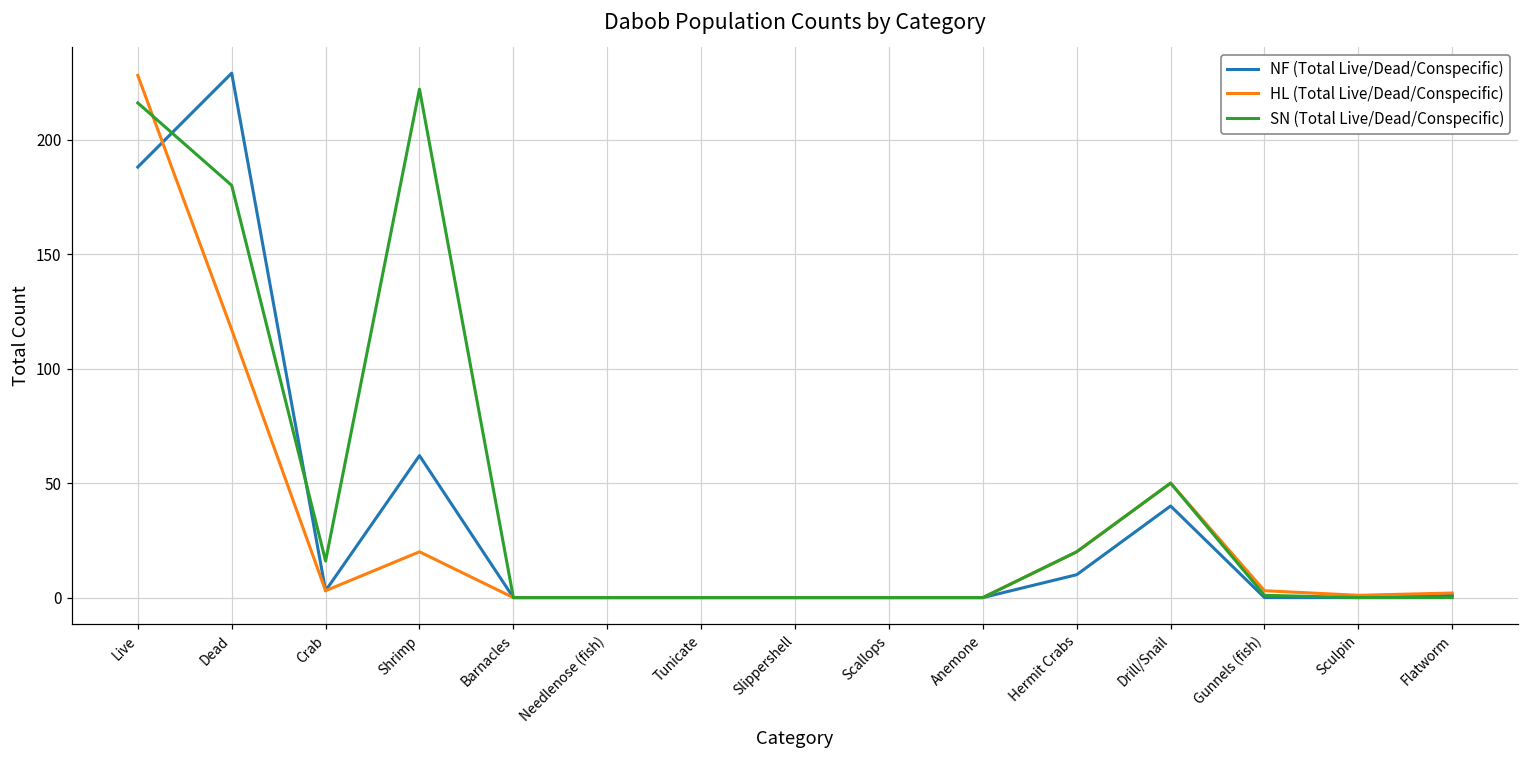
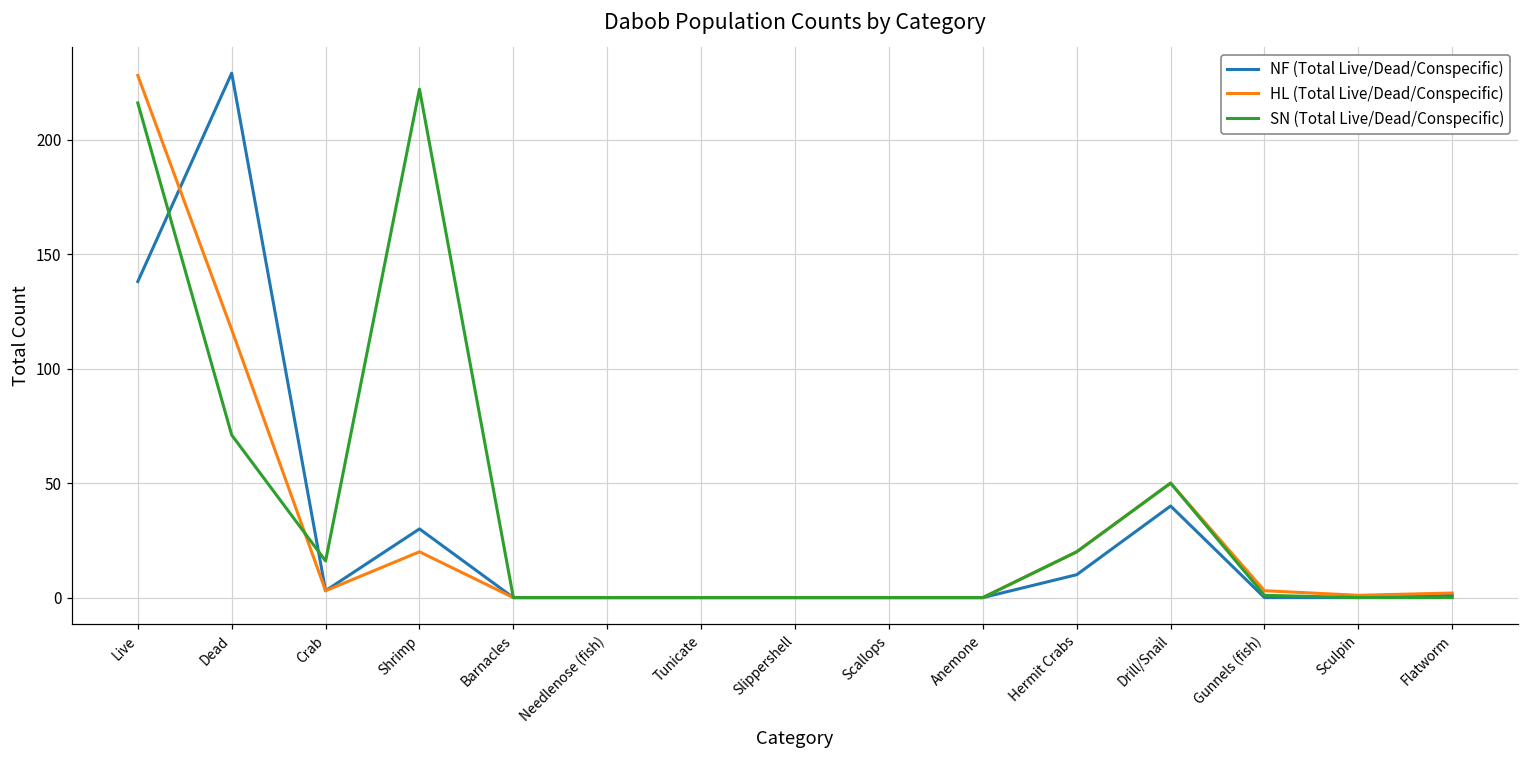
NF (Total Live/Dead/Conspecific), Live: 188 -> 138
SN (Total Live/Dead/Conspecific), Dead: 180 -> 71
NF (Total Live/Dead/Conspecific), Shrimp: 62 -> 30
